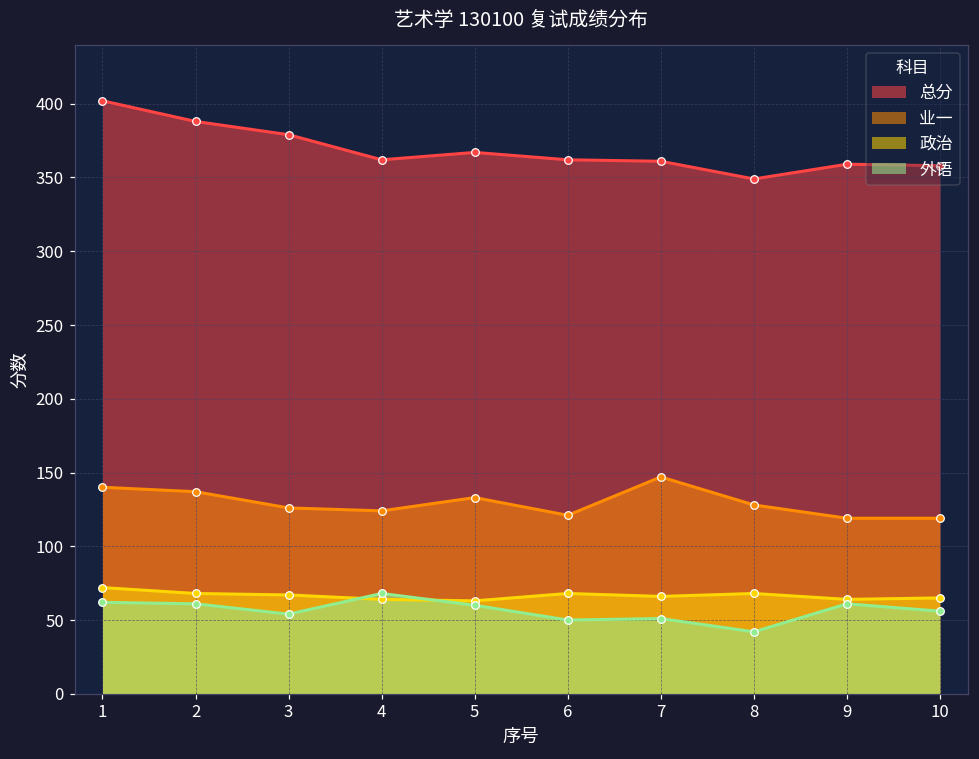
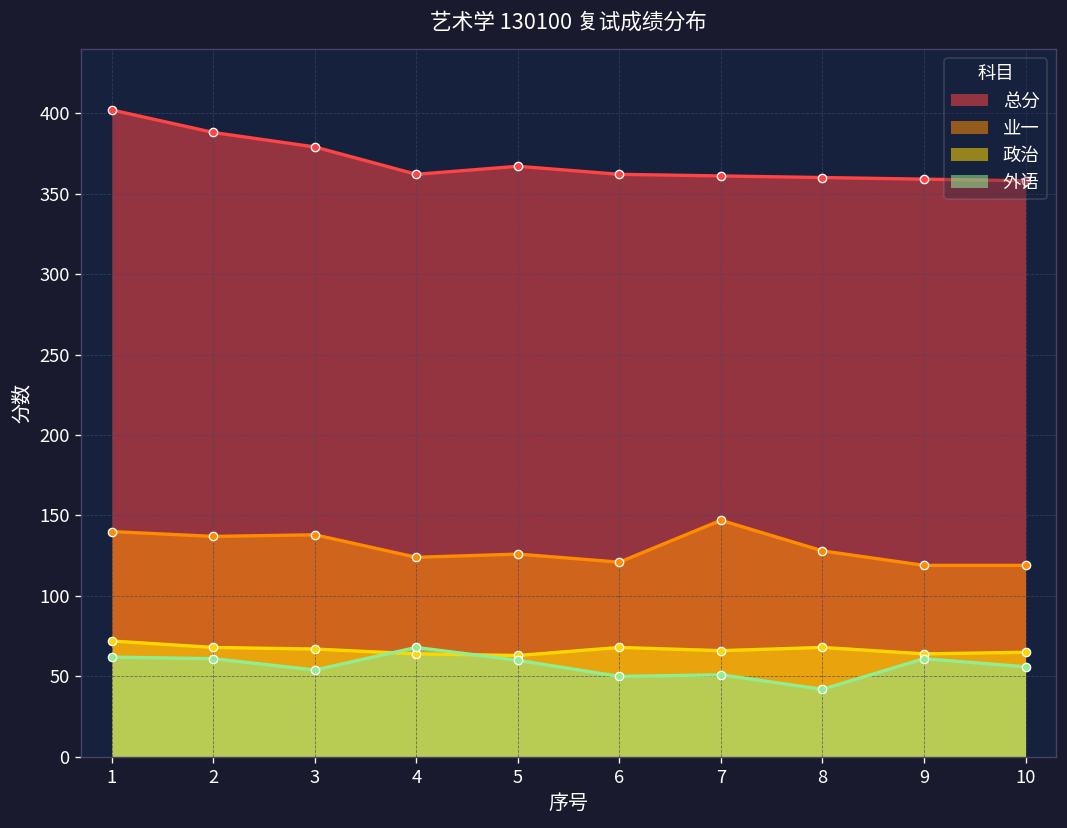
业一, 3: 126 -> 138
业一, 5: 133 -> 126
总分, 8: 349 -> 360
